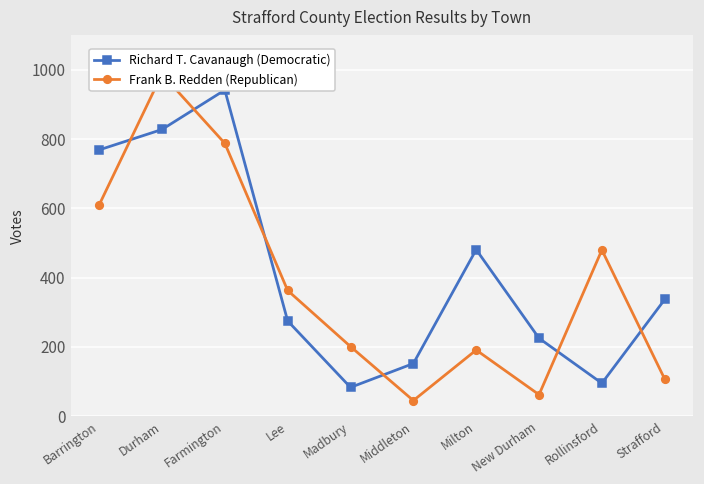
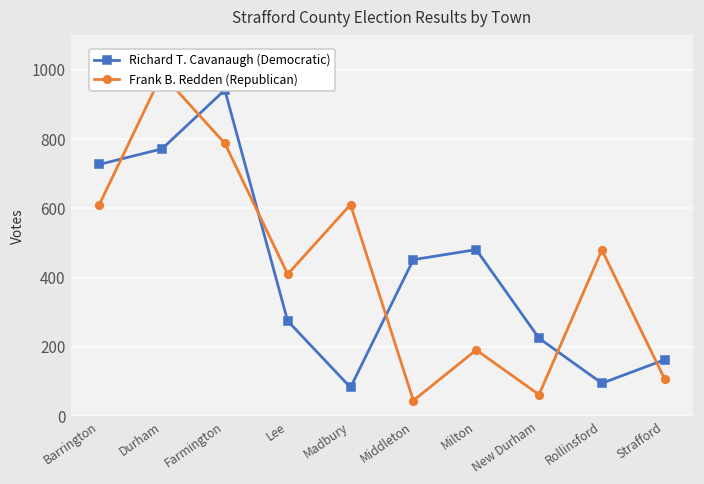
Richard T. Cavanaugh (Democratic), Barrington: 770 -> 730
Richard T. Cavanaugh (Democratic), Durham: 830 -> 770
Frank B. Redden (Republican), Lee: 360 -> 410
Frank B. Redden (Republican), Madbury: 200 -> 610
Richard T. Cavanaugh (Democratic), Middleton: 150 -> 450
Richard T. Cavanaugh (Democratic), Strafford: 340 -> 160
